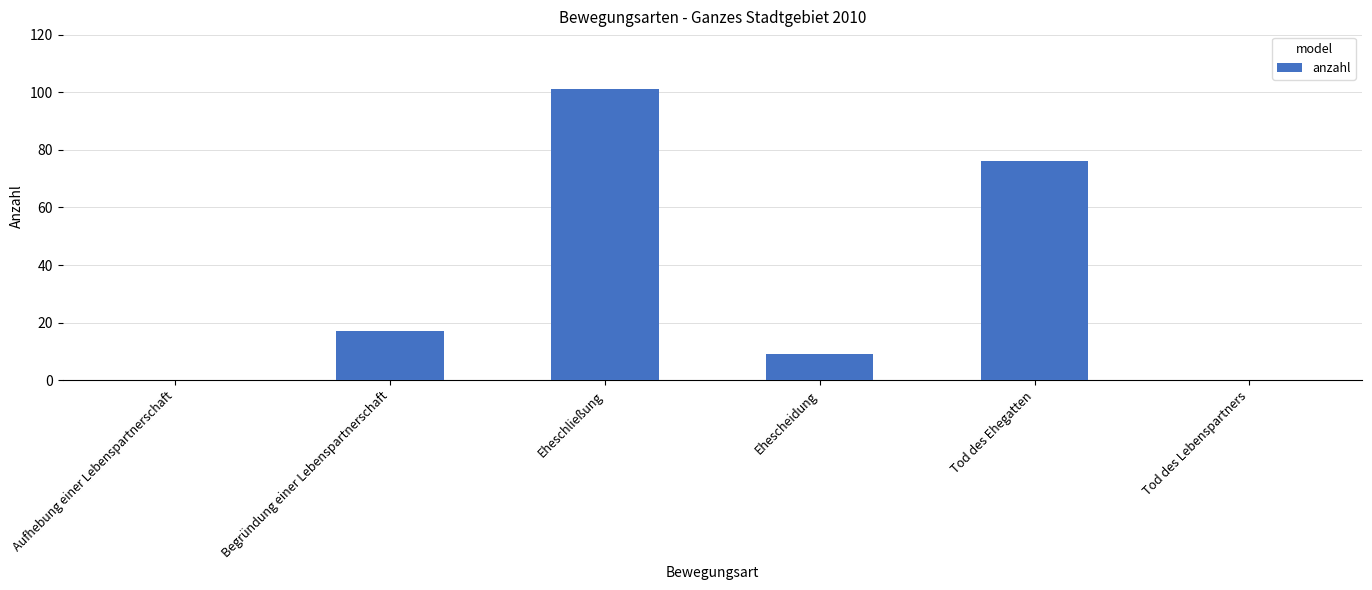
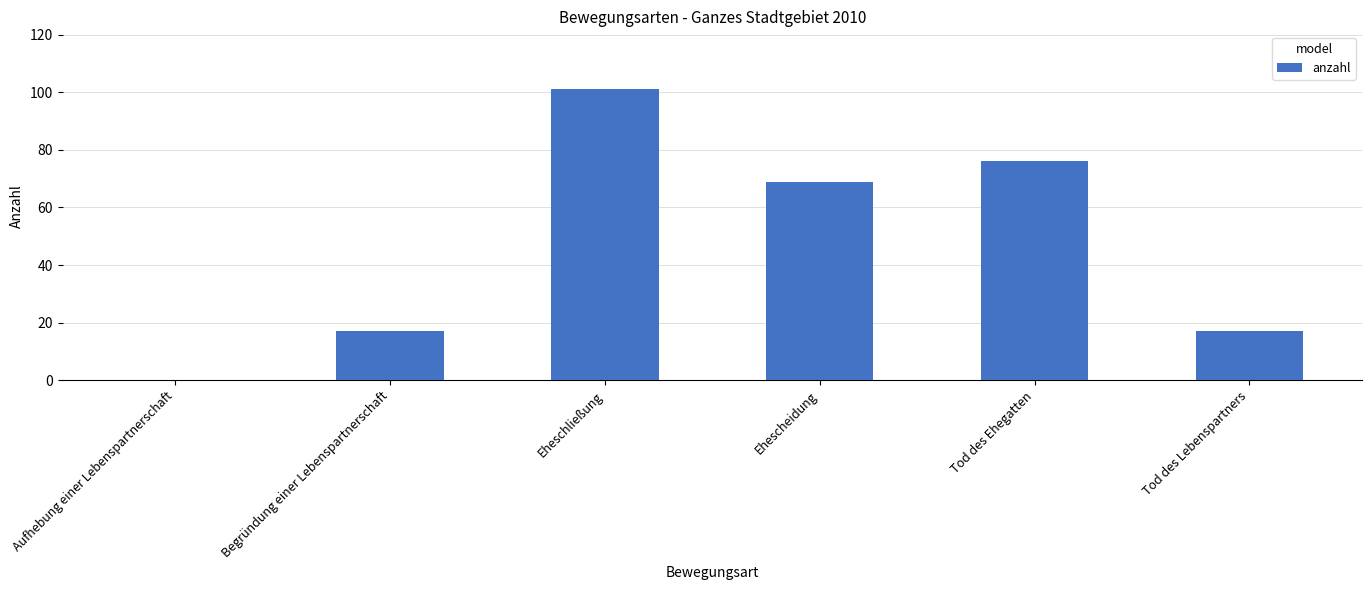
Ehescheidung: 9 -> 69
Tod des Lebenspartners: 0 -> 17
